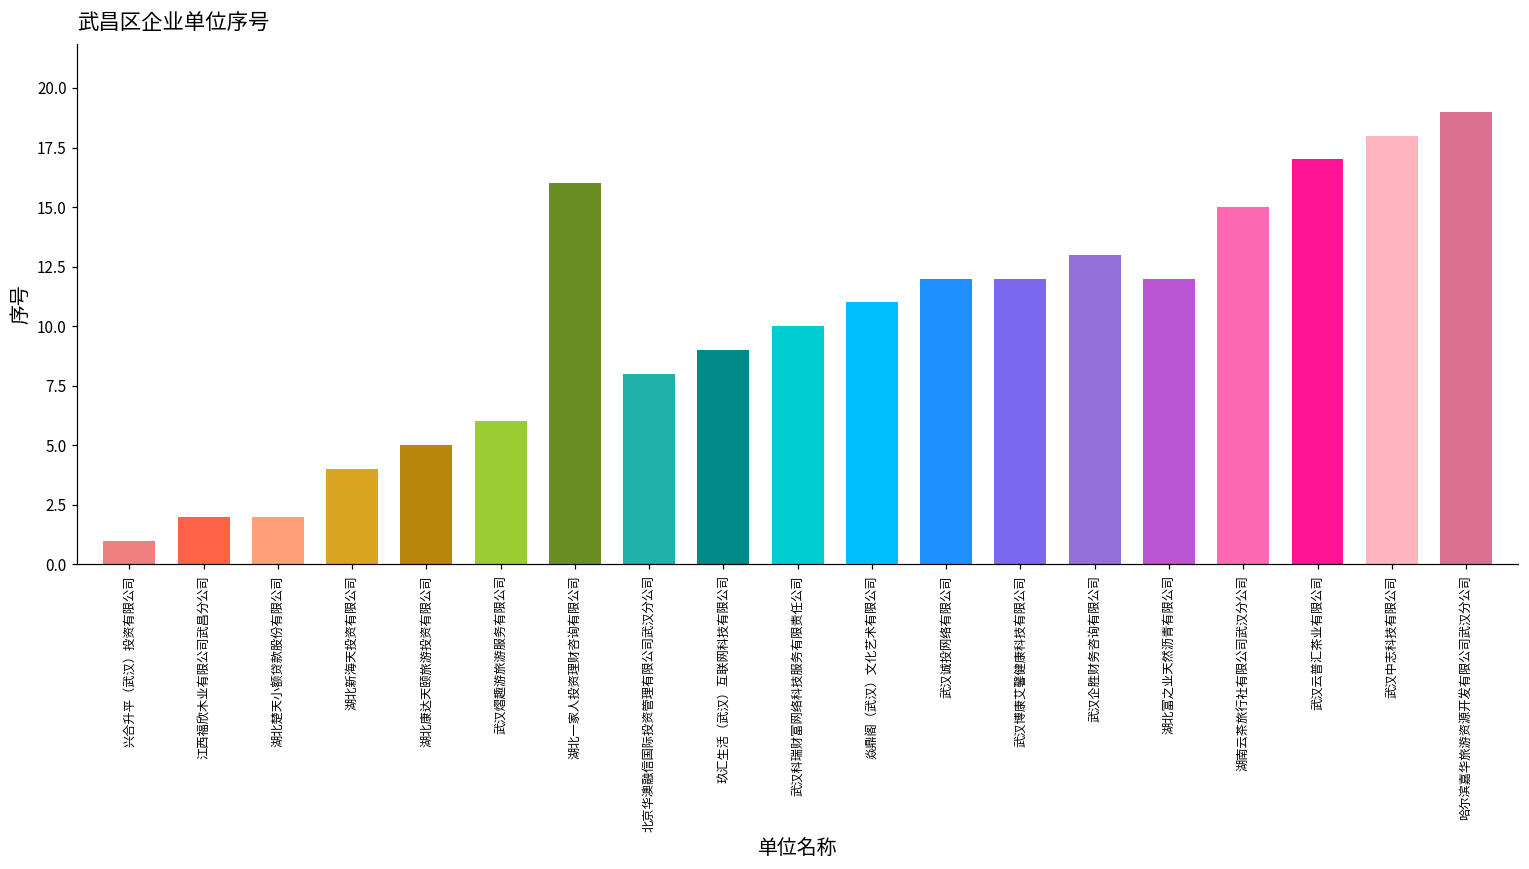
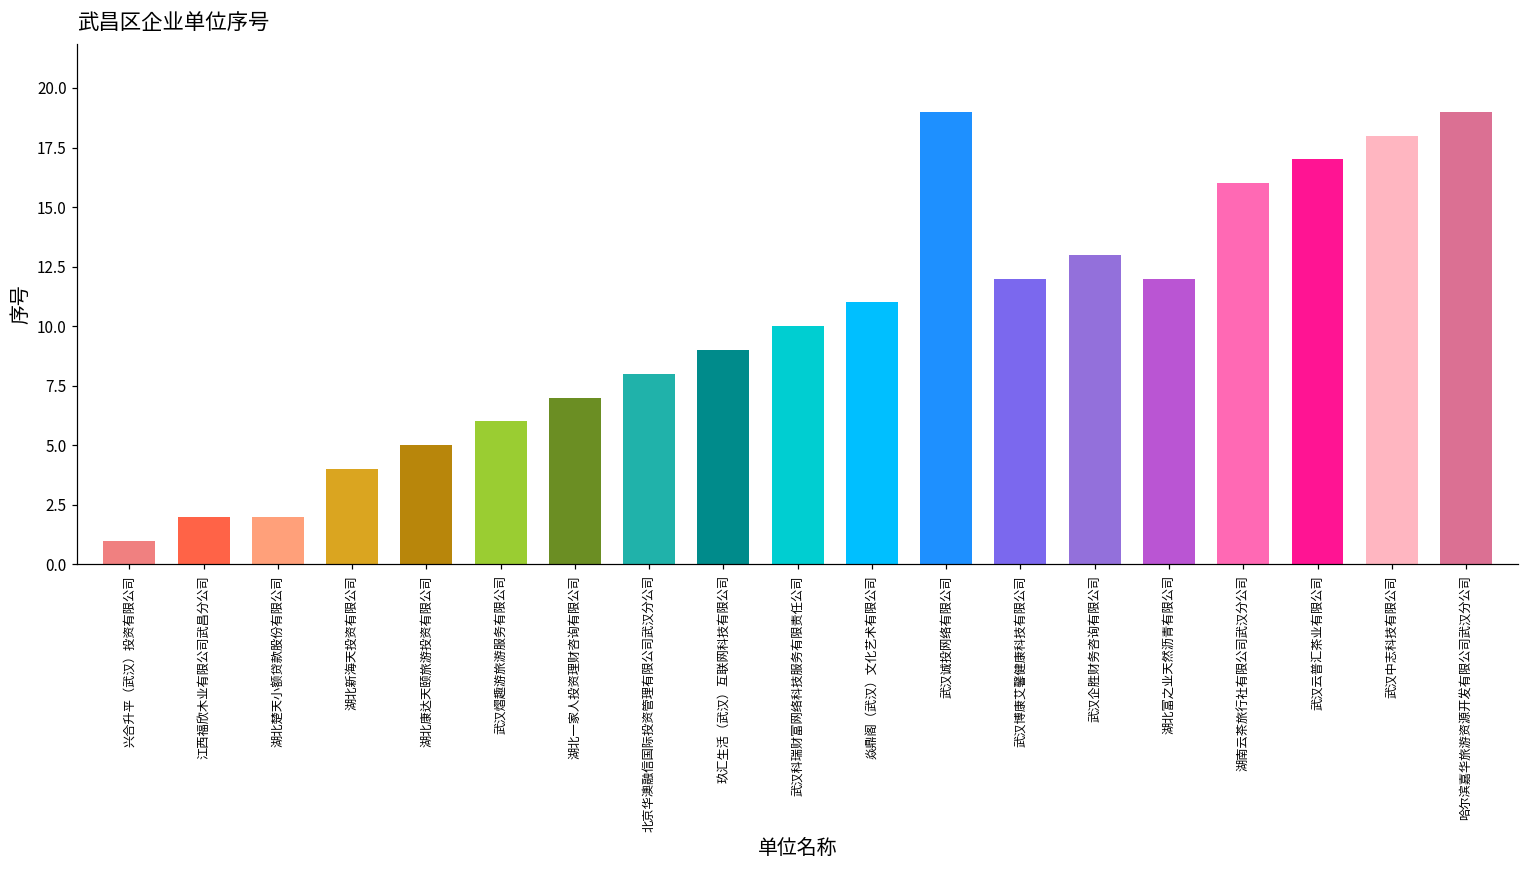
湖北一家人投资理财咨询有限公司: 16 -> 7
武汉诚投网络有限公司: 12 -> 19
湖南云茶旅行社有限公司武汉分公司: 15 -> 16
